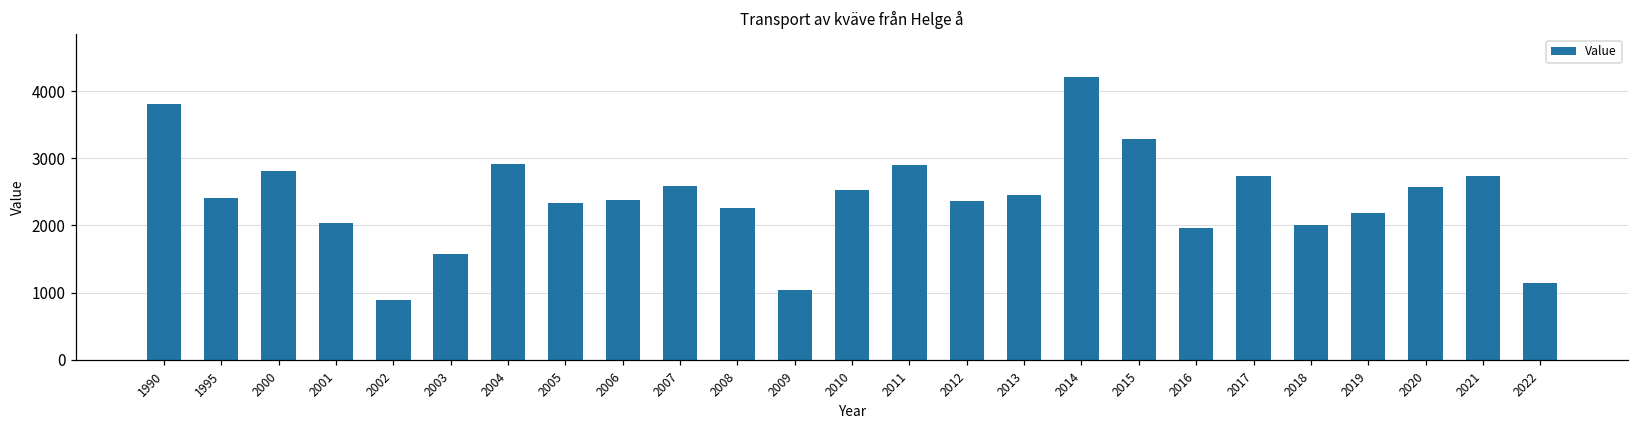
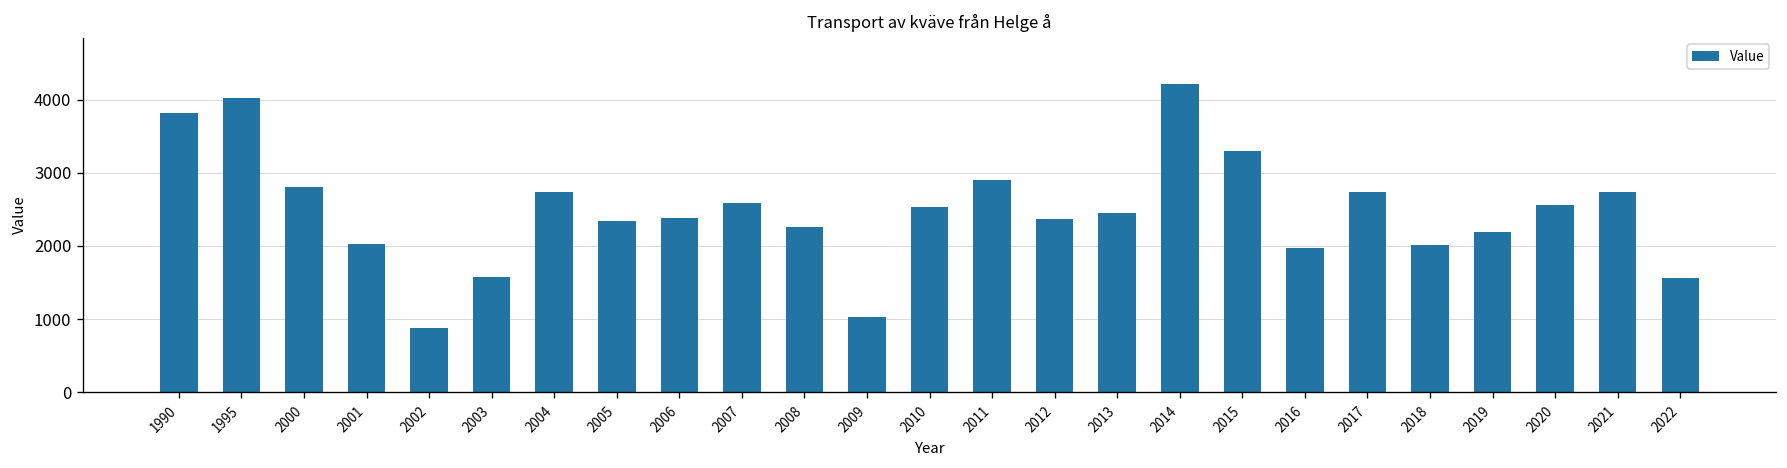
1995: 2400 -> 4000
2004: 2900 -> 2700
2022: 1100 -> 1600
